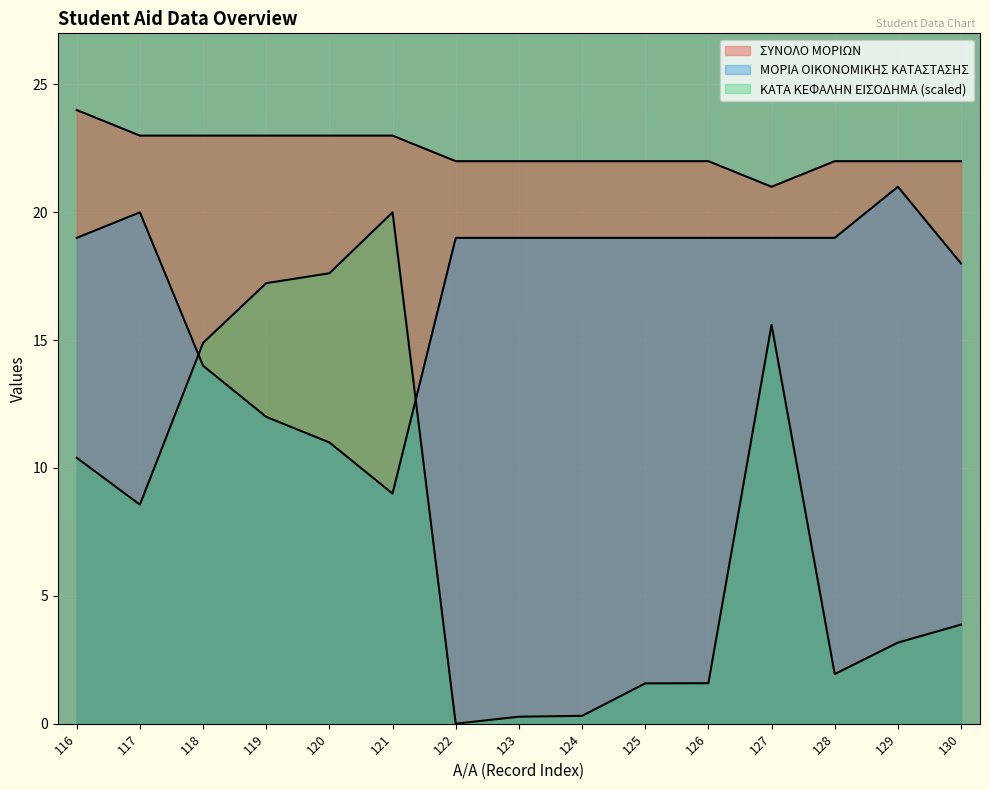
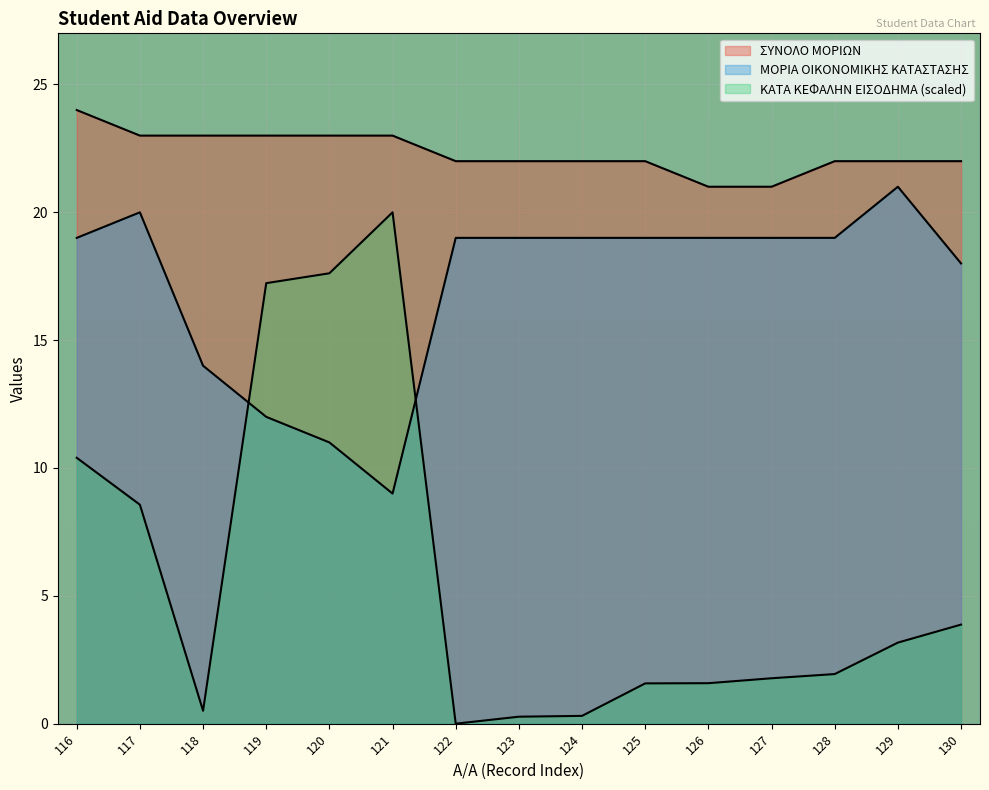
ΚΑΤΑ ΚΕΦΑΛΗΝ ΕΙΣΟΔΗΜΑ (scaled), 118: 14.9 -> 0.5
ΣΥΝΟΛΟ ΜΟΡΙΩΝ, 126: 22 -> 21
ΚΑΤΑ ΚΕΦΑΛΗΝ ΕΙΣΟΔΗΜΑ (scaled), 127: 15.6 -> 1.8
